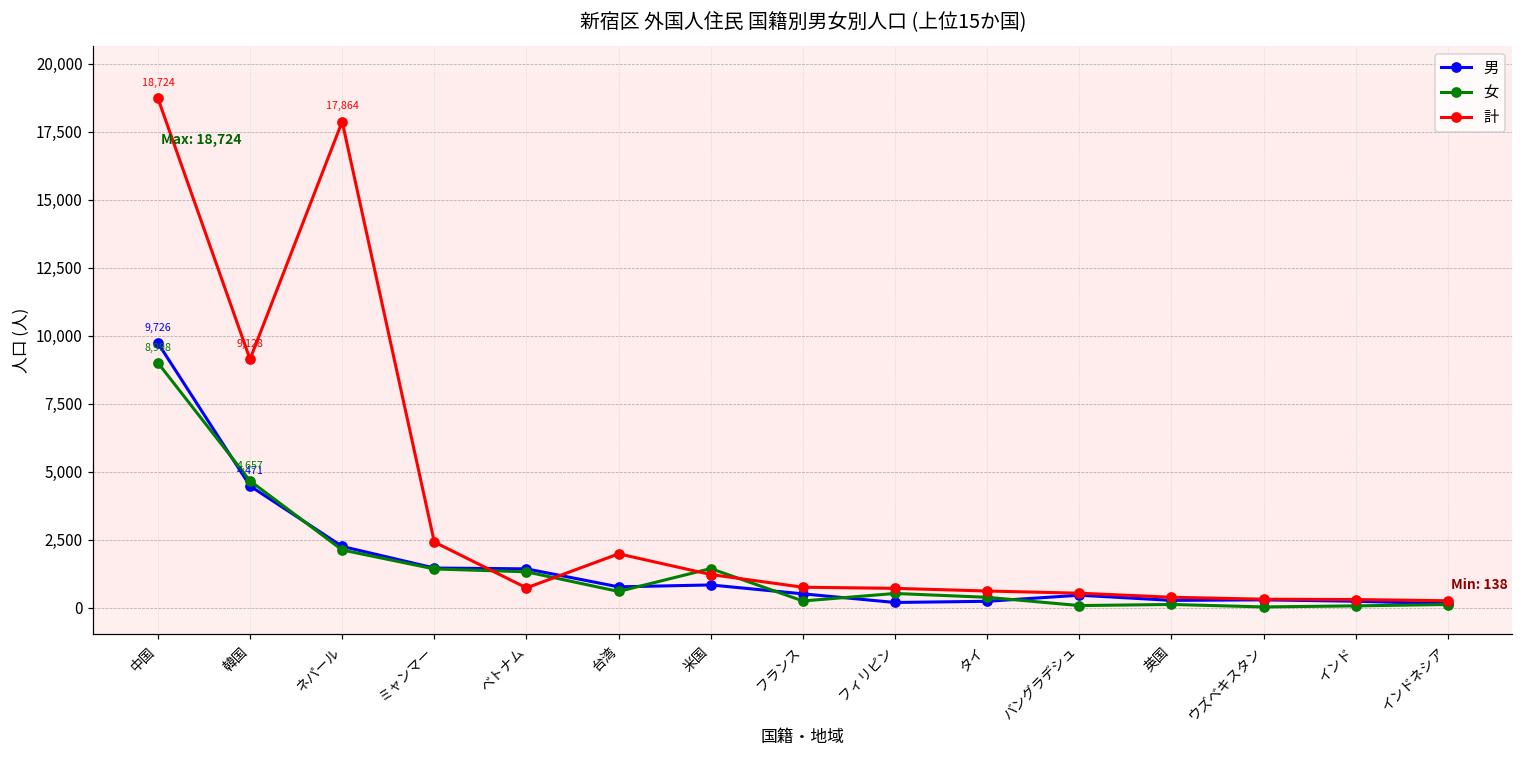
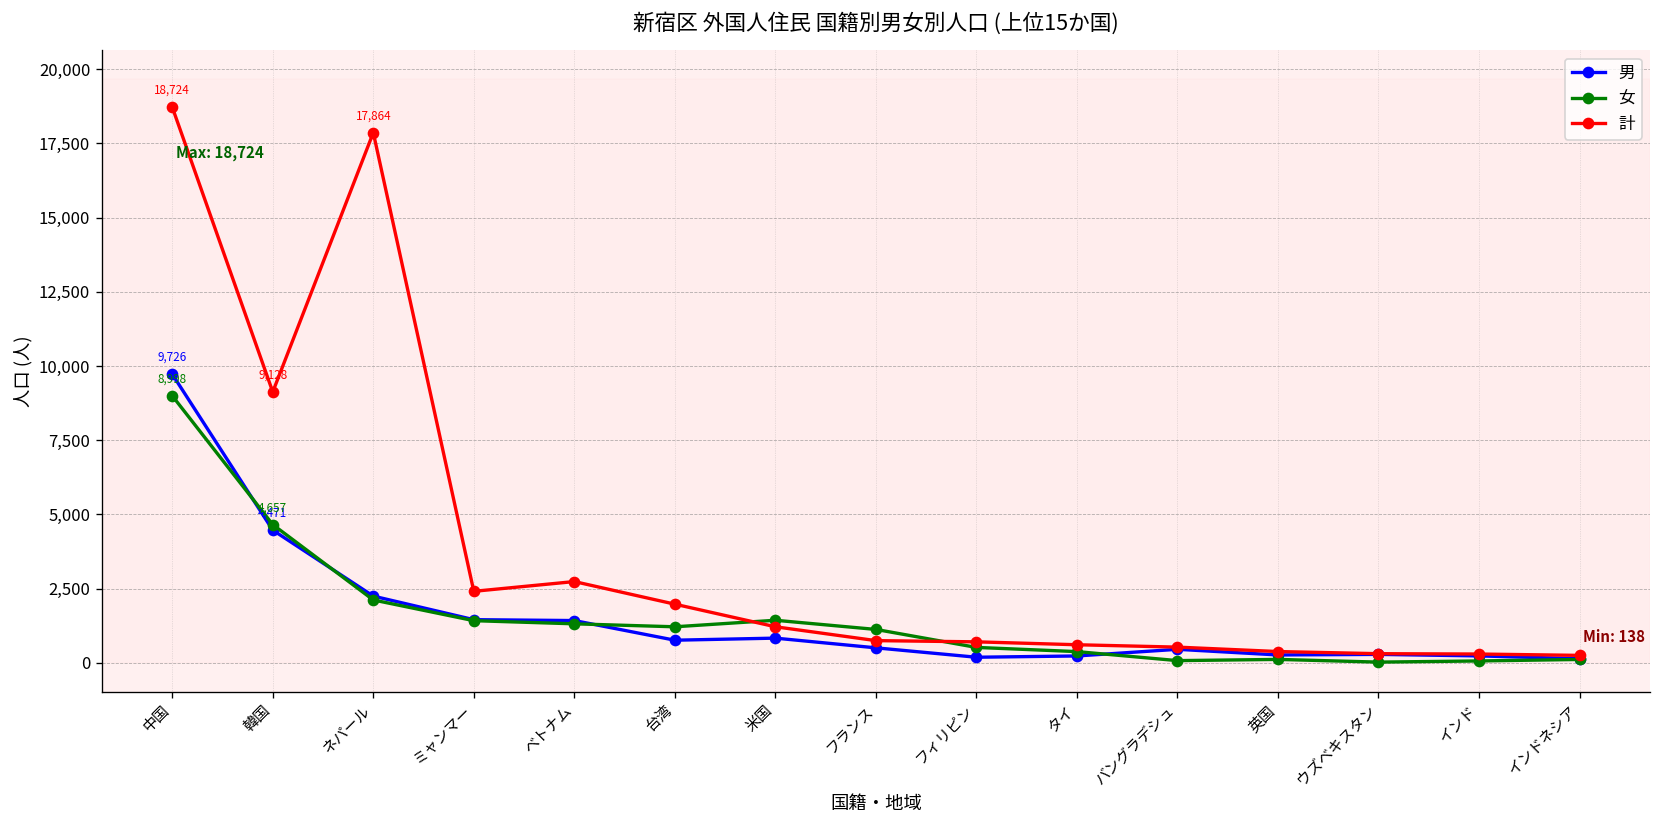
計, ベトナム: 700 -> 2,700
女, 台湾: 600 -> 1,200
女, フランス: 200 -> 1,100
